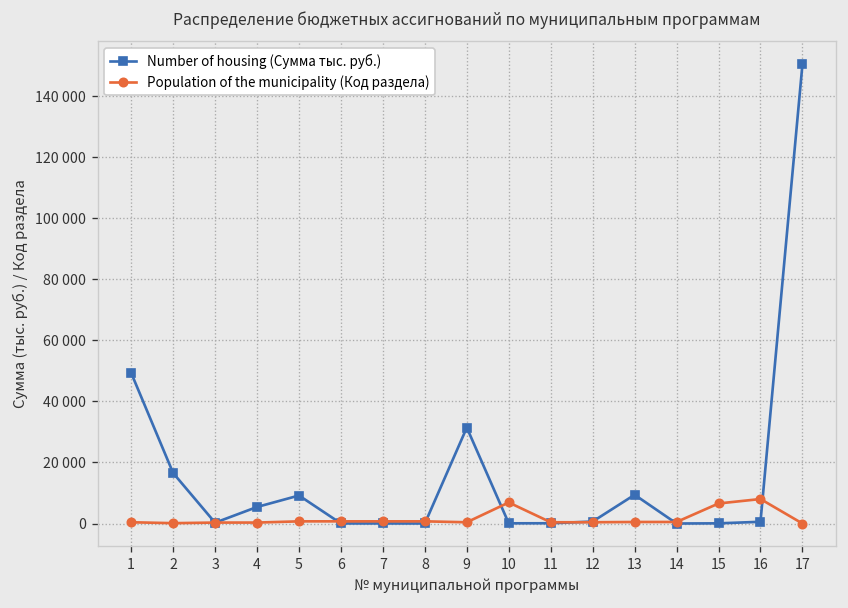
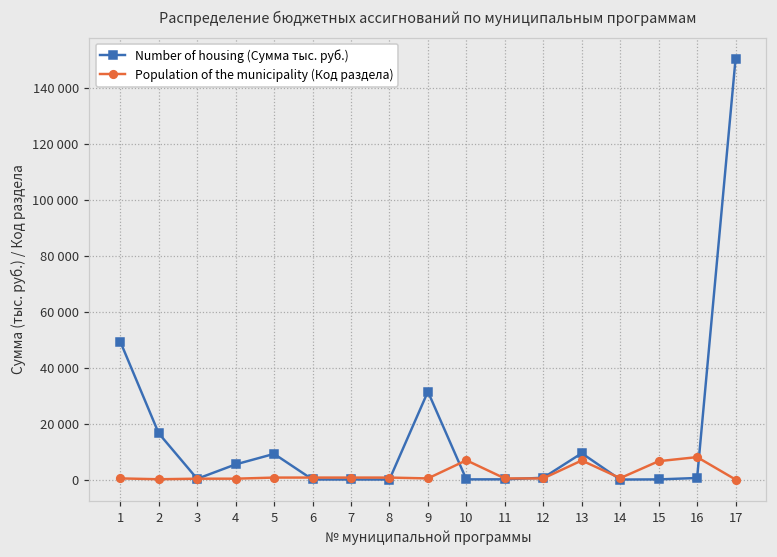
Population of the municipality (Код раздела), 13: 1000 -> 7000
